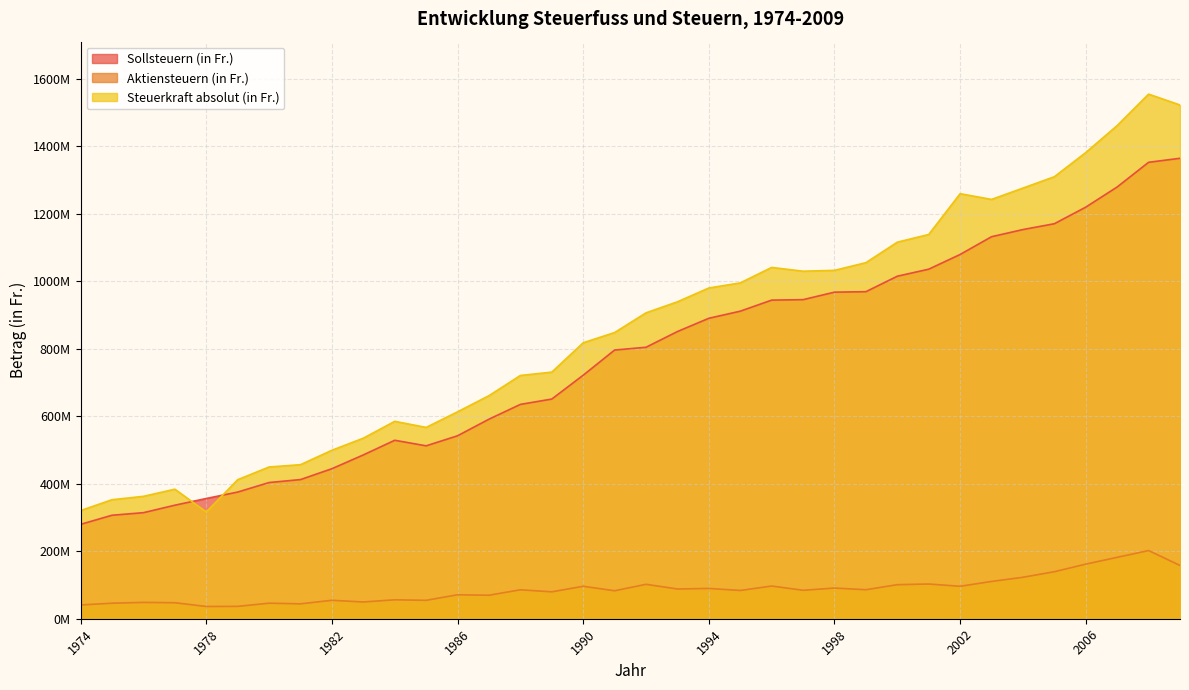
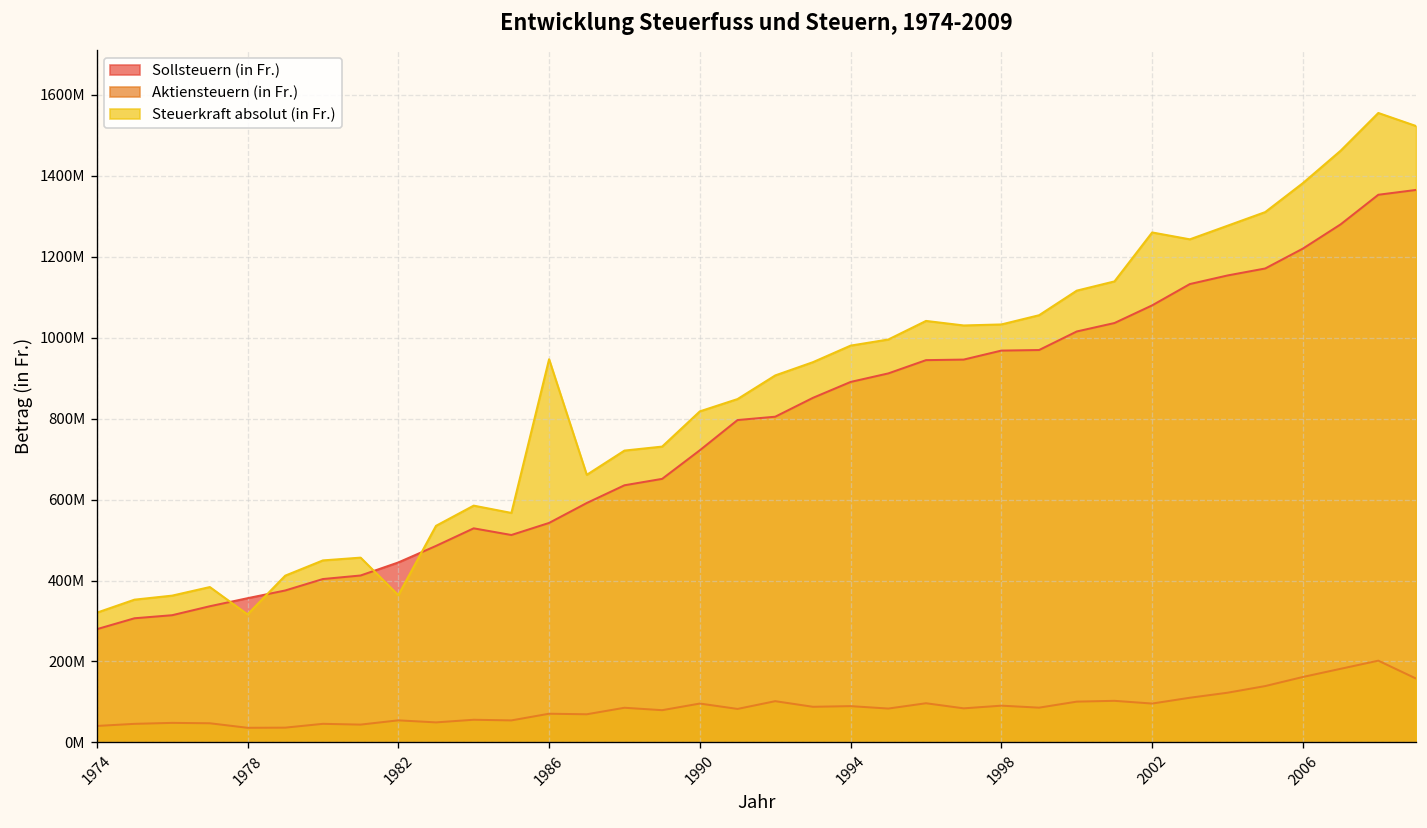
Steuerkraft absolut (in Fr.), 1982: 500000000 -> 360000000
Steuerkraft absolut (in Fr.), 1986: 610000000 -> 950000000
